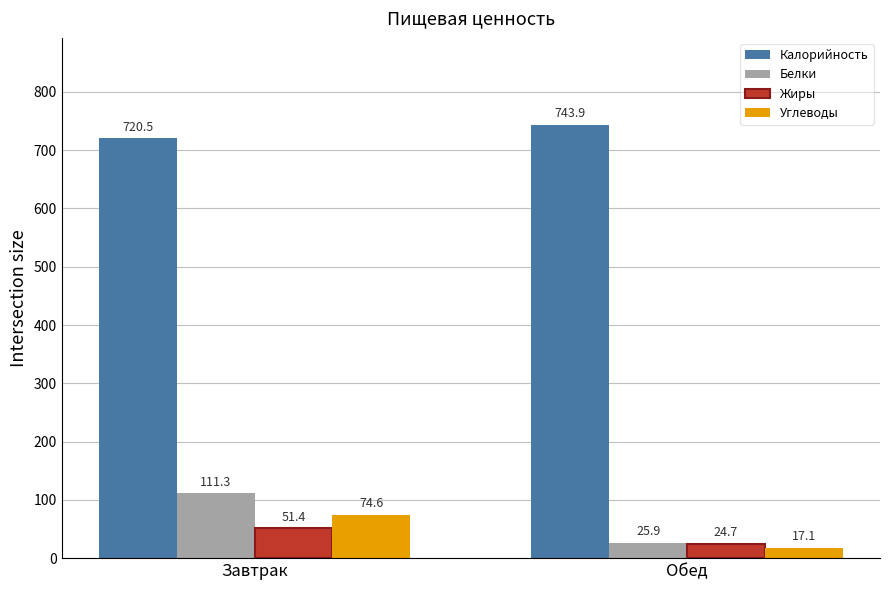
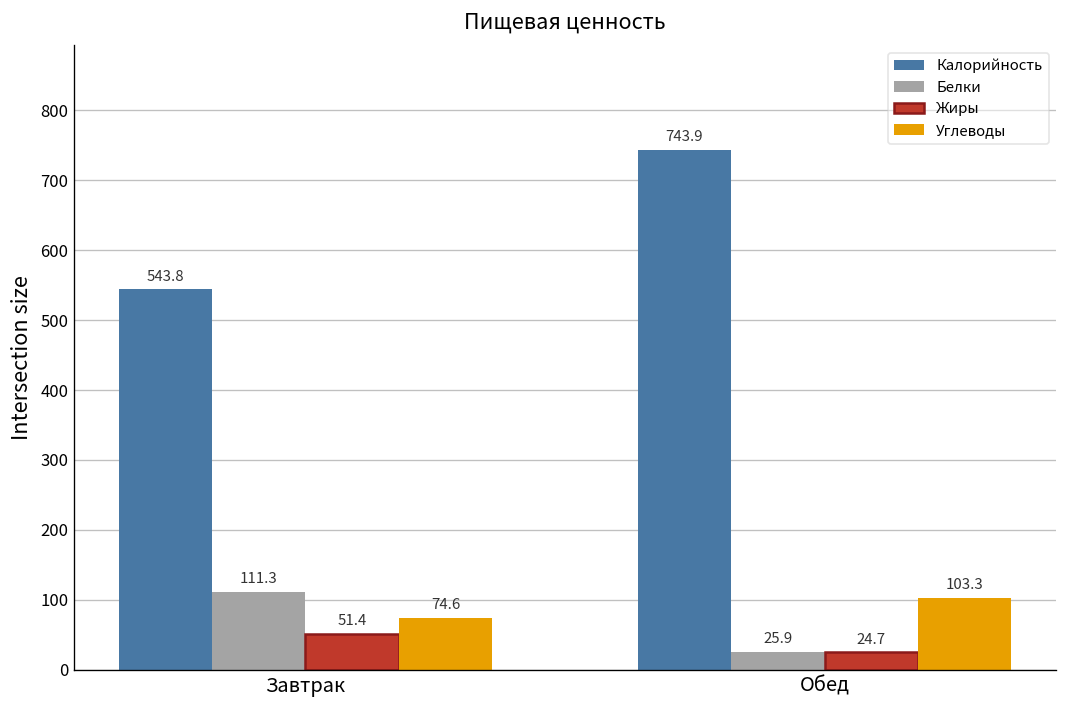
Калорийность, Завтрак: 720.5 -> 543.8
Углеводы, Обед: 17.1 -> 103.3
